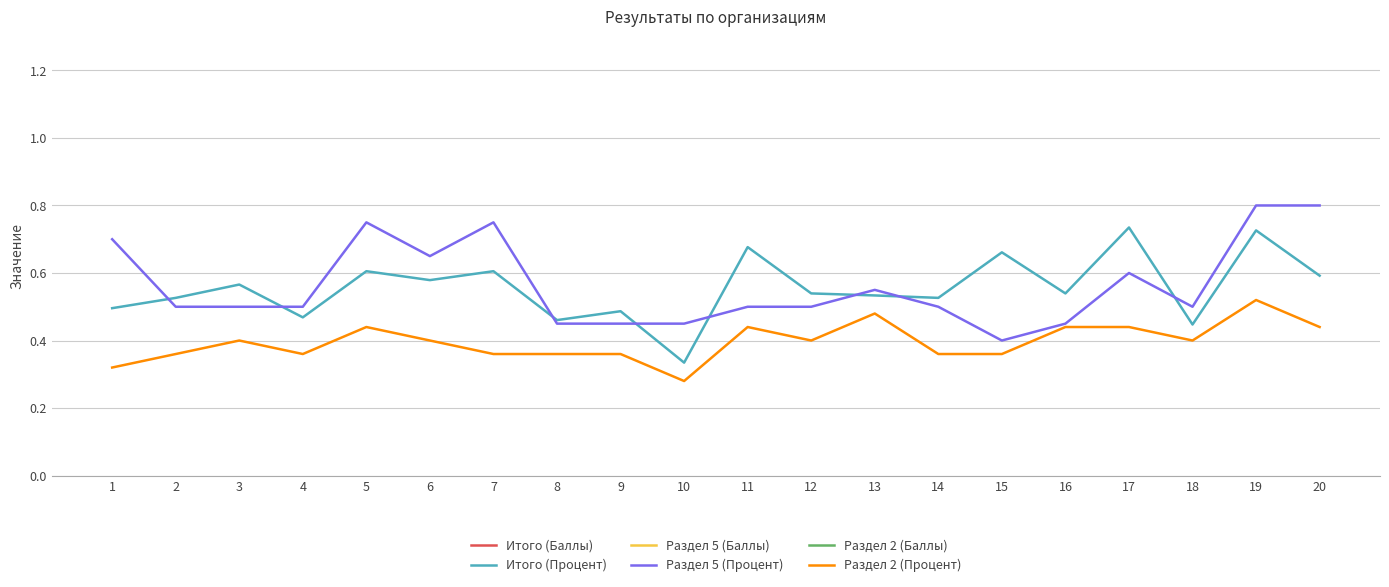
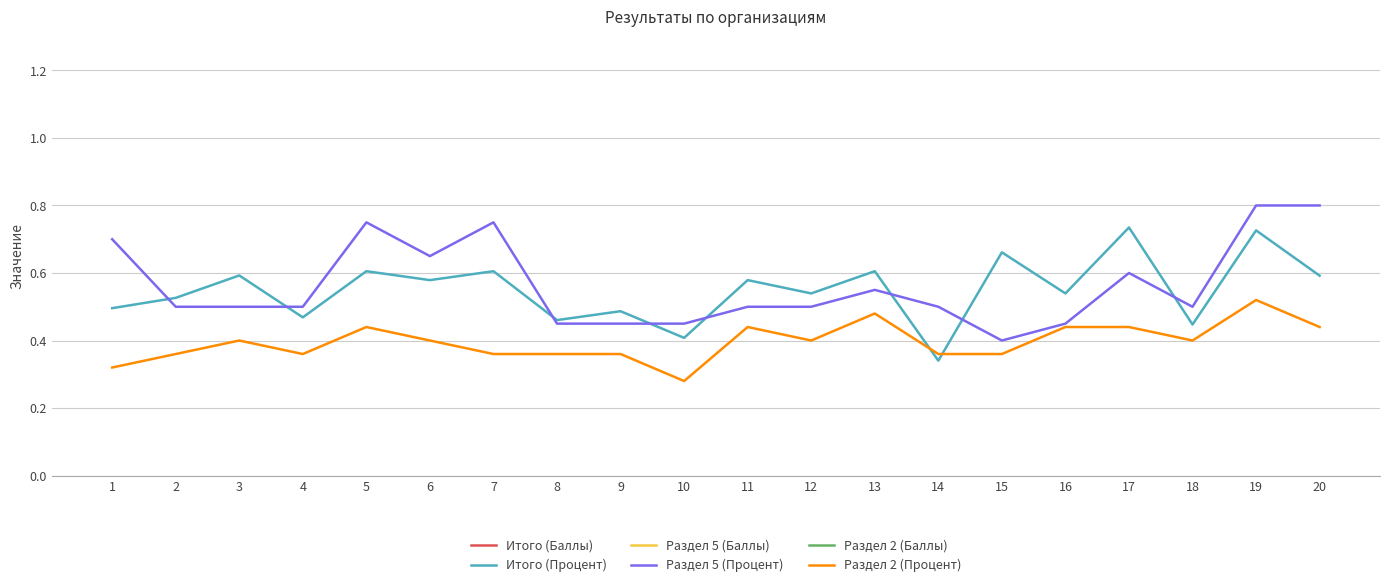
Итого (Процент), 3: 0.57 -> 0.59
Итого (Процент), 10: 0.33 -> 0.41
Итого (Процент), 11: 0.68 -> 0.58
Итого (Процент), 13: 0.53 -> 0.61
Итого (Процент), 14: 0.53 -> 0.34
